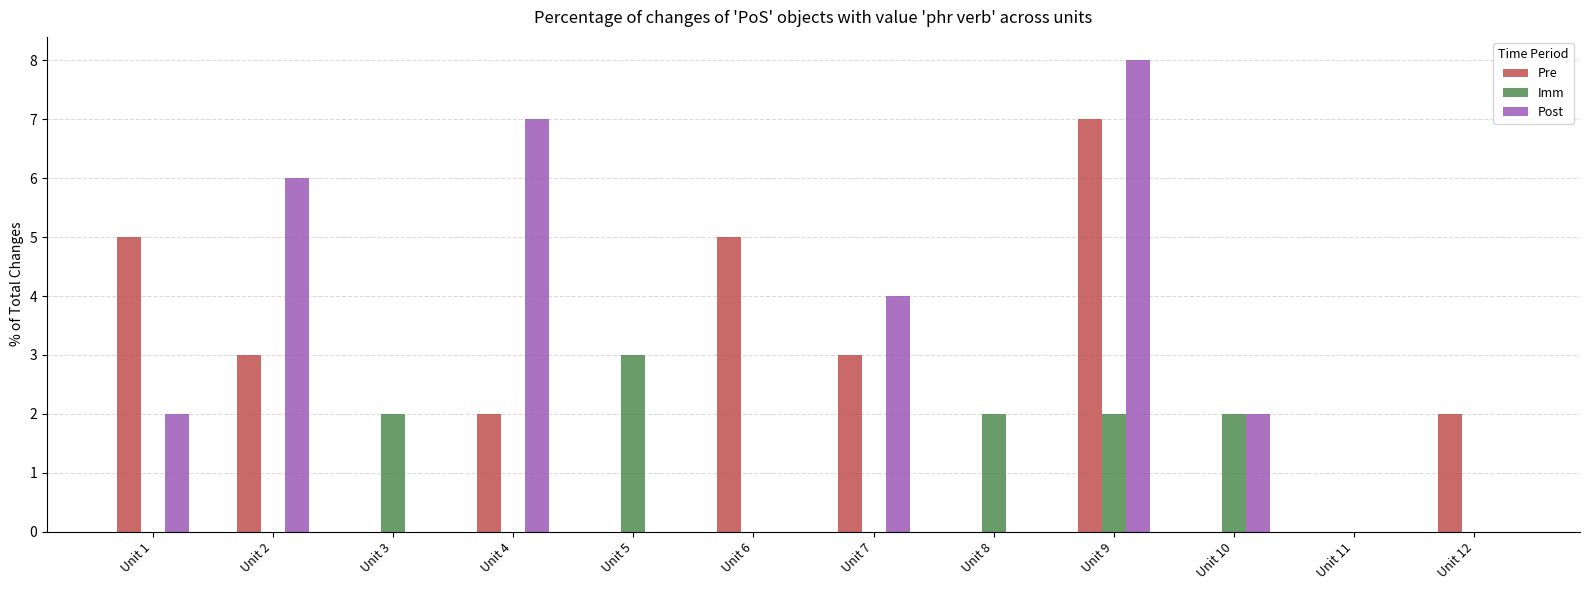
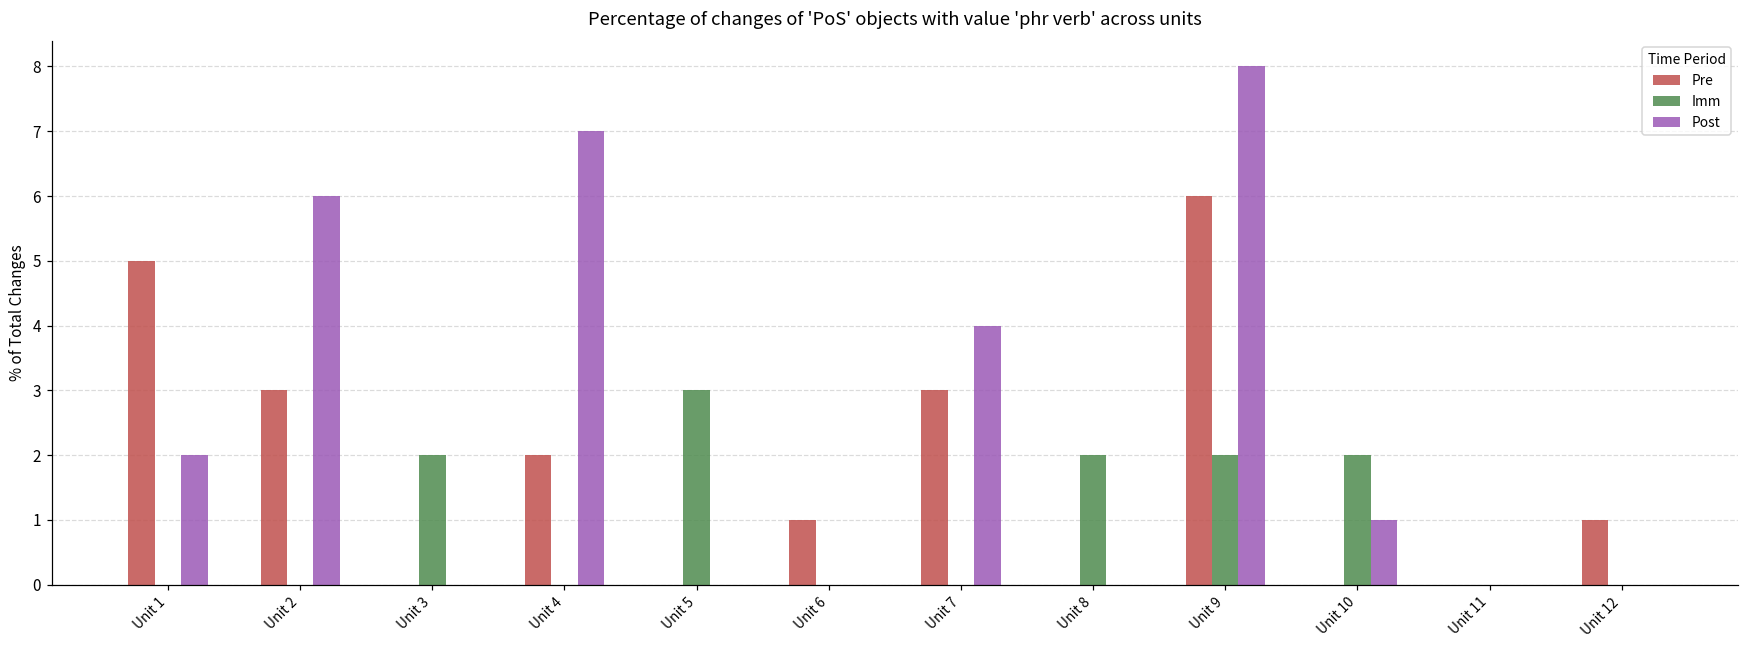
Pre, Unit 6: 5 -> 1
Pre, Unit 9: 7 -> 6
Post, Unit 10: 2 -> 1
Pre, Unit 12: 2 -> 1
